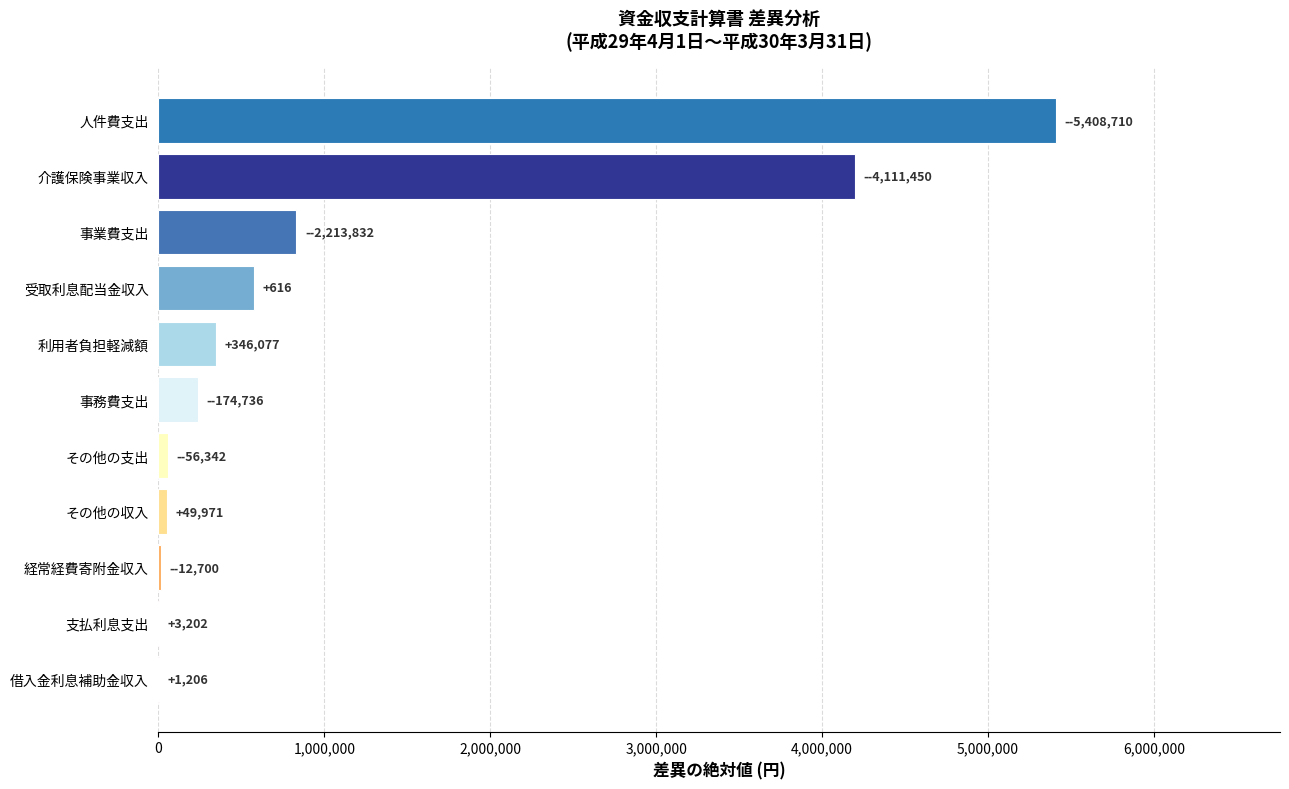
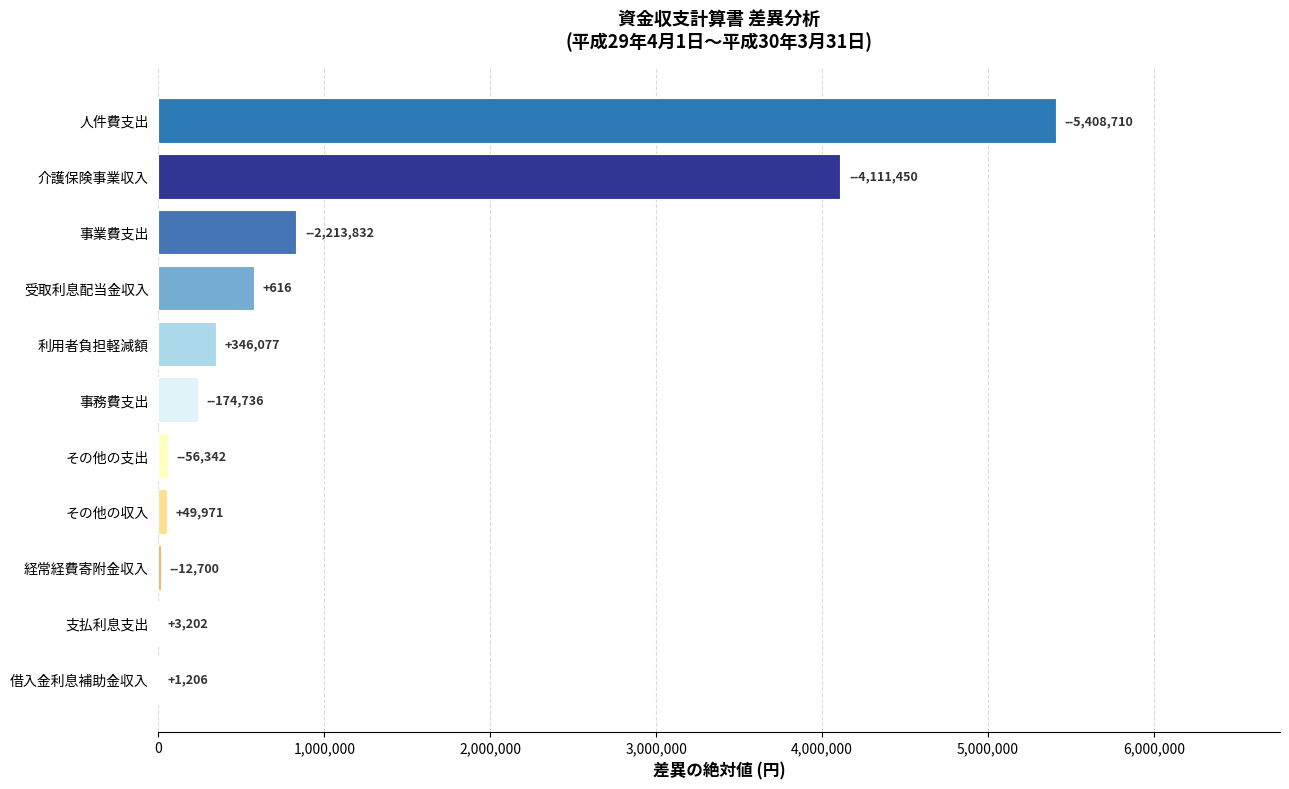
介護保険事業収入: 4,200,000 -> 4,110,000
